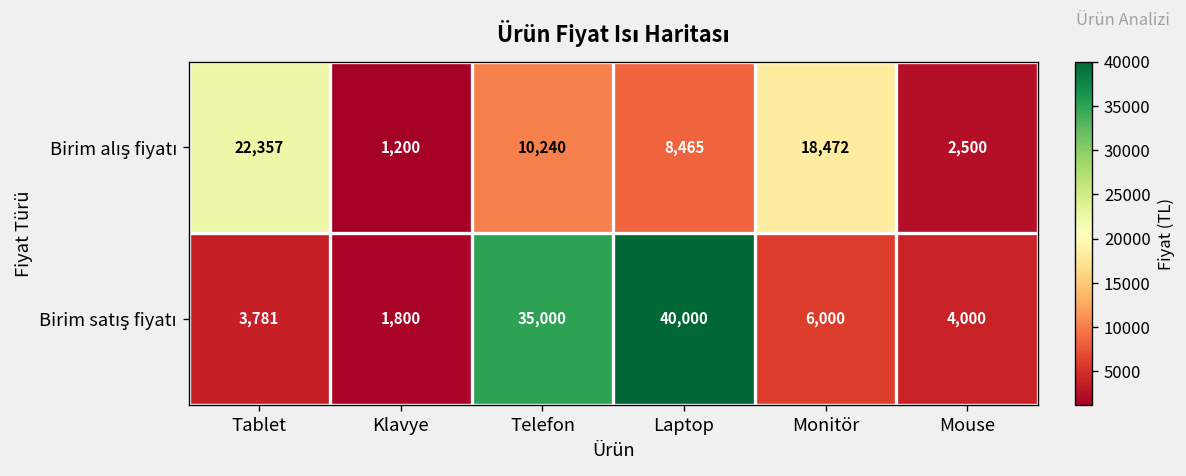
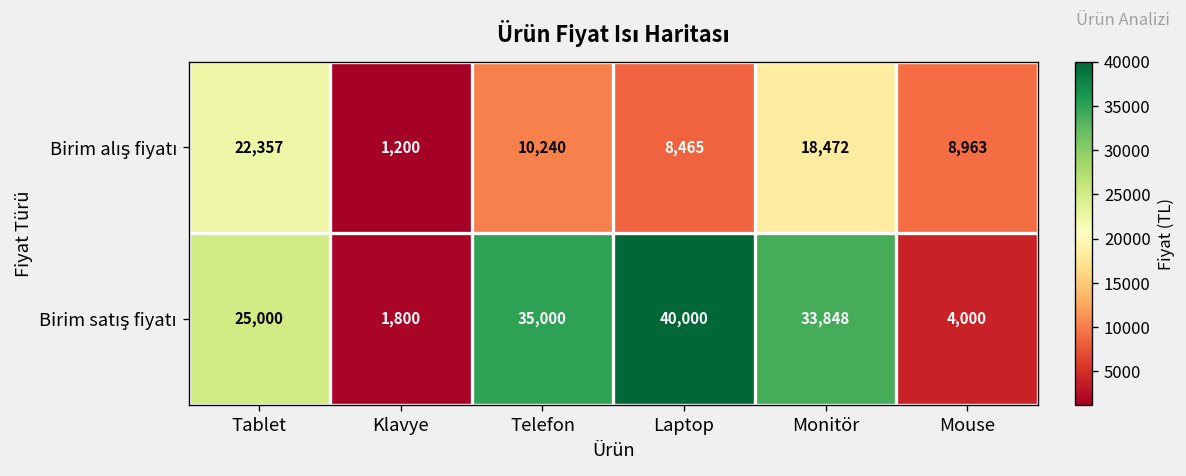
Birim alış fiyatı, Mouse: 2,500 -> 8,963
Birim satış fiyatı, Tablet: 3,781 -> 25,000
Birim satış fiyatı, Monitör: 6,000 -> 33,848
